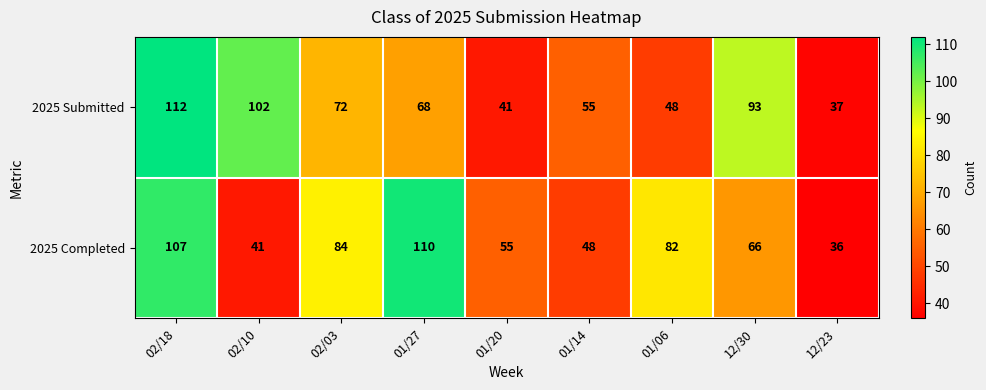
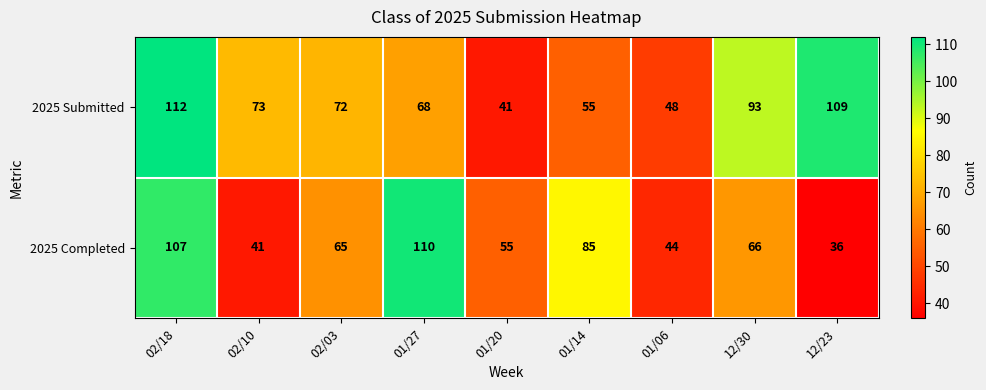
2025 Submitted, 02/10: 102 -> 73
2025 Submitted, 12/23: 37 -> 109
2025 Completed, 02/03: 84 -> 65
2025 Completed, 01/14: 48 -> 85
2025 Completed, 01/06: 82 -> 44
